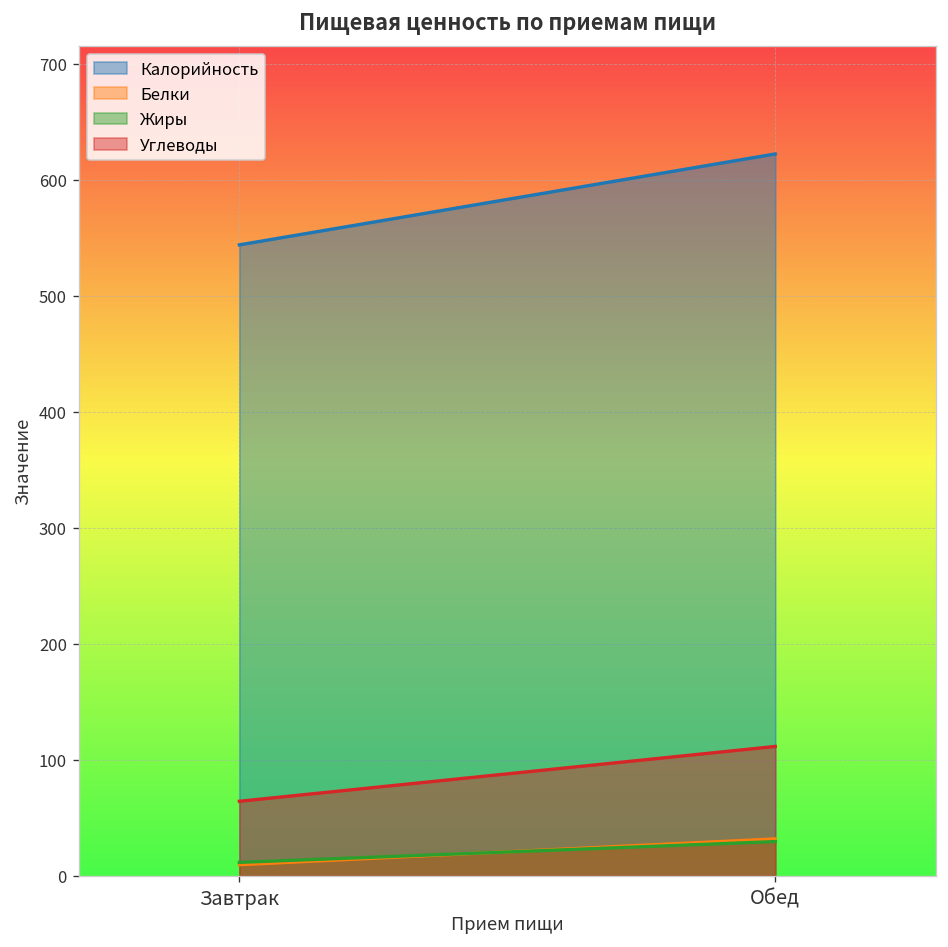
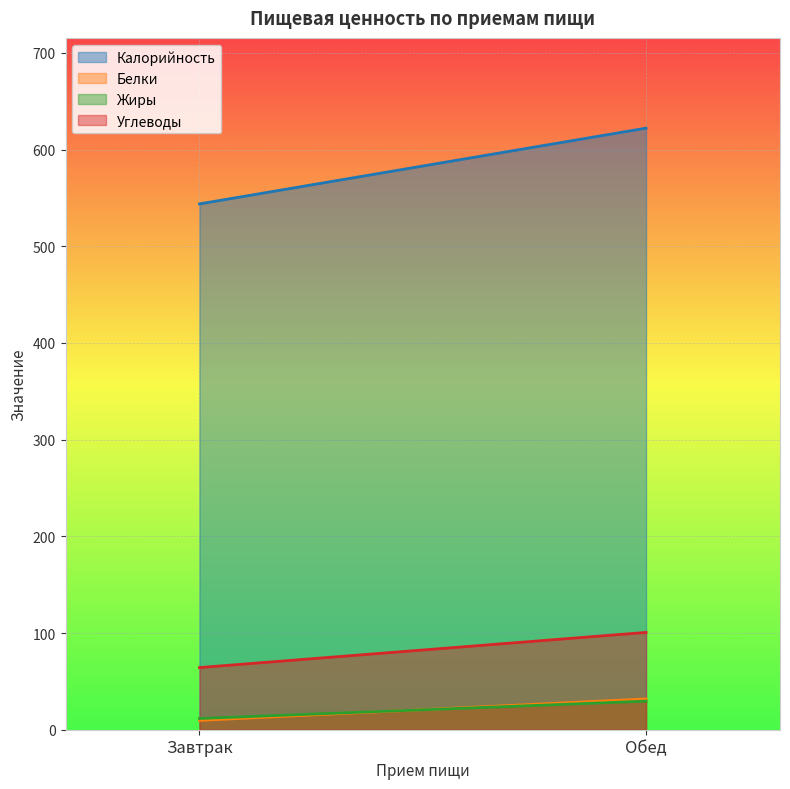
Углеводы, Обед: 110 -> 100
